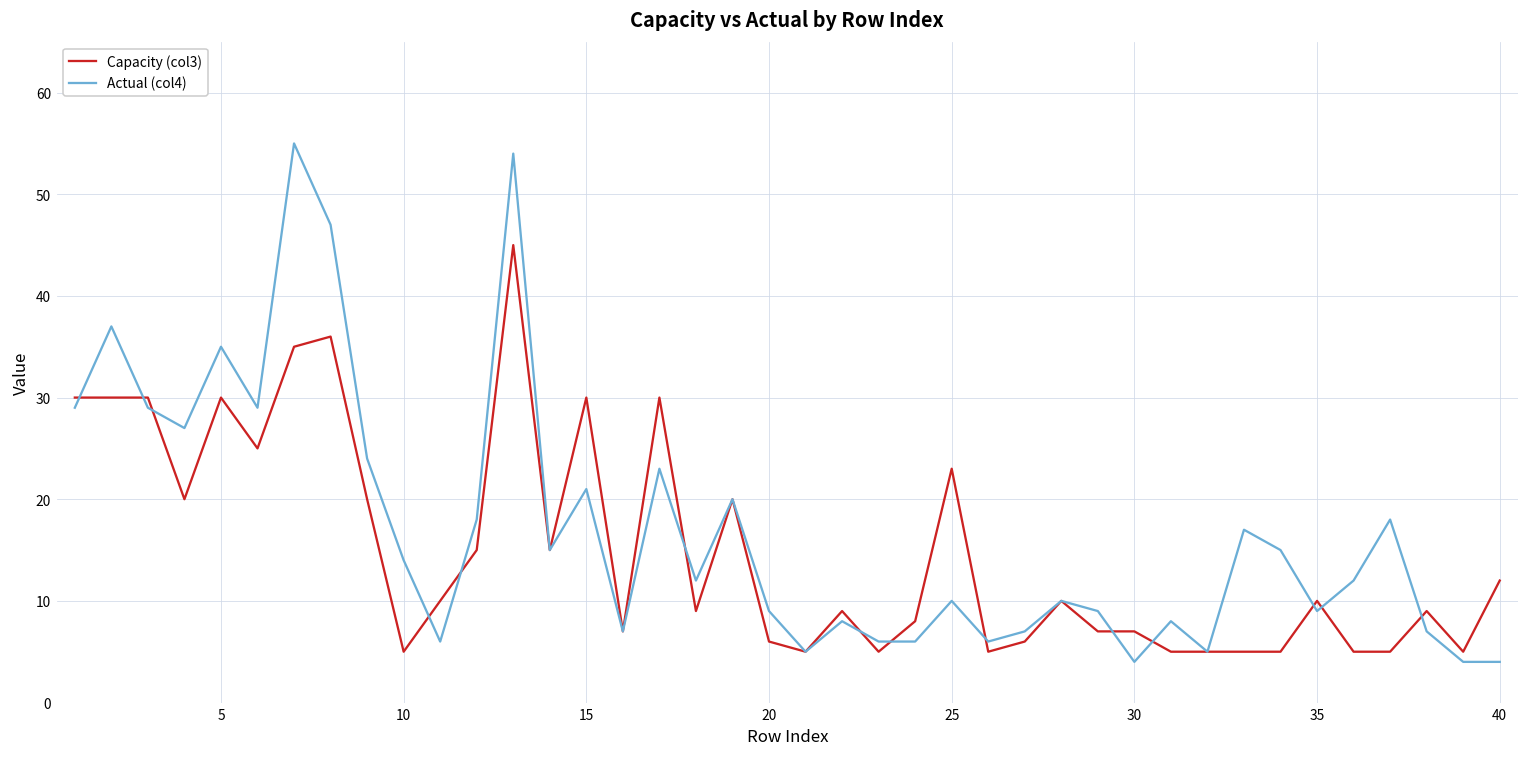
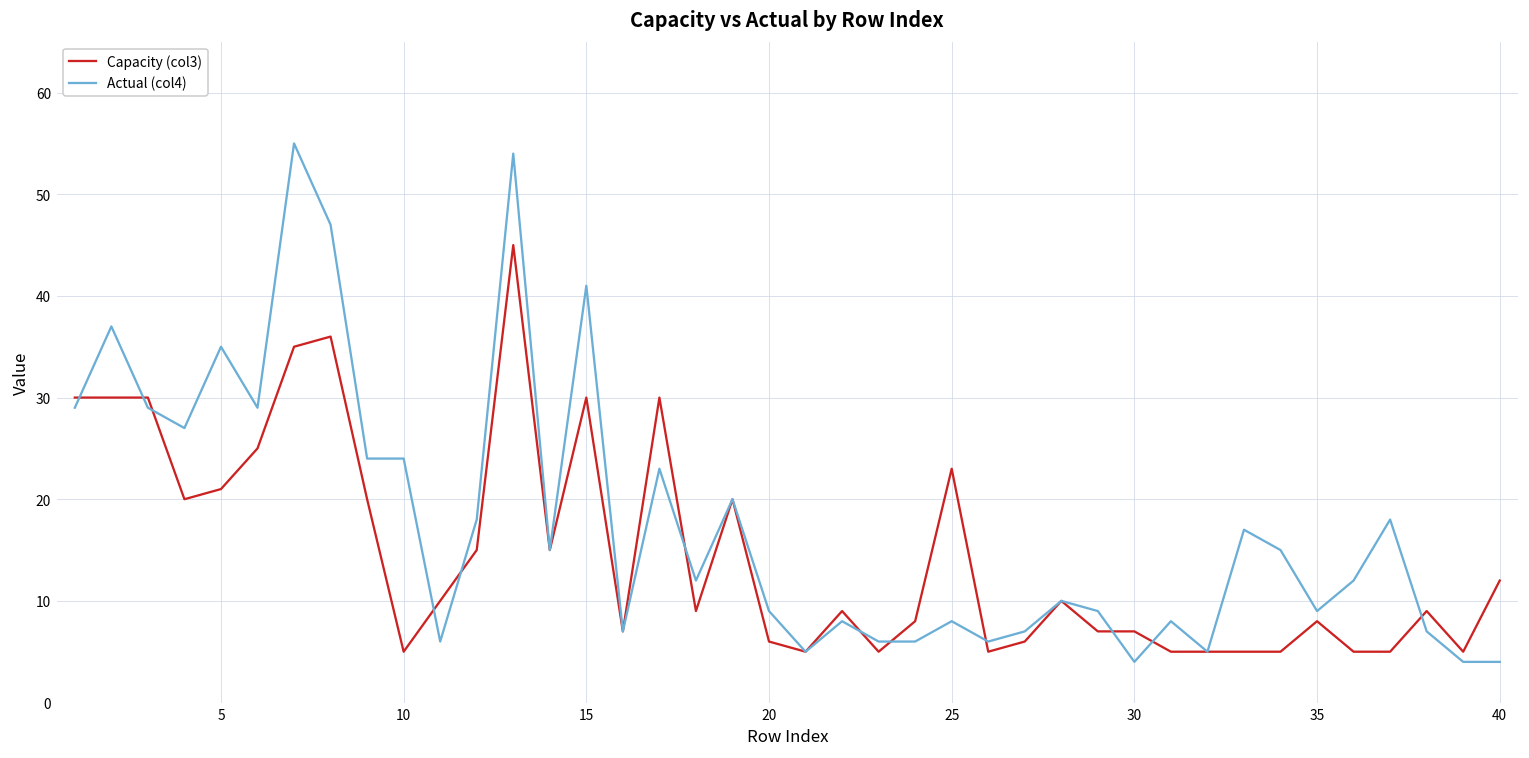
Capacity (col3), 5: 30 -> 21
Actual (col4), 10: 14 -> 24
Actual (col4), 15: 21 -> 41
Actual (col4), 25: 10 -> 8
Capacity (col3), 35: 10 -> 8
